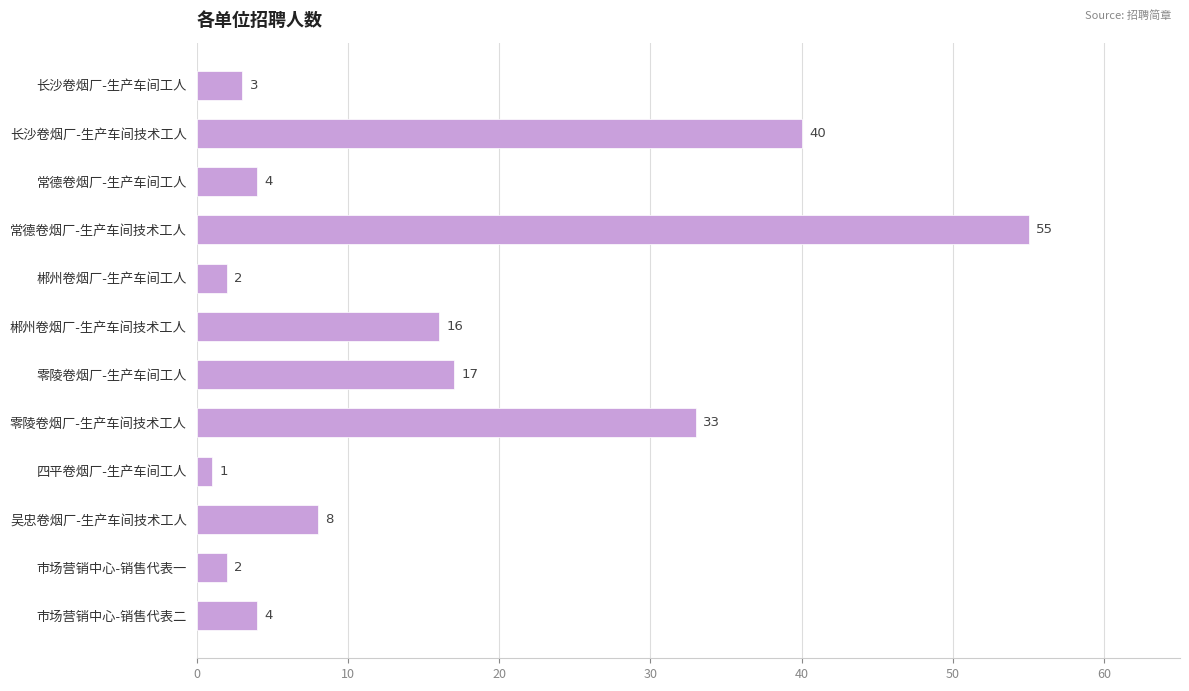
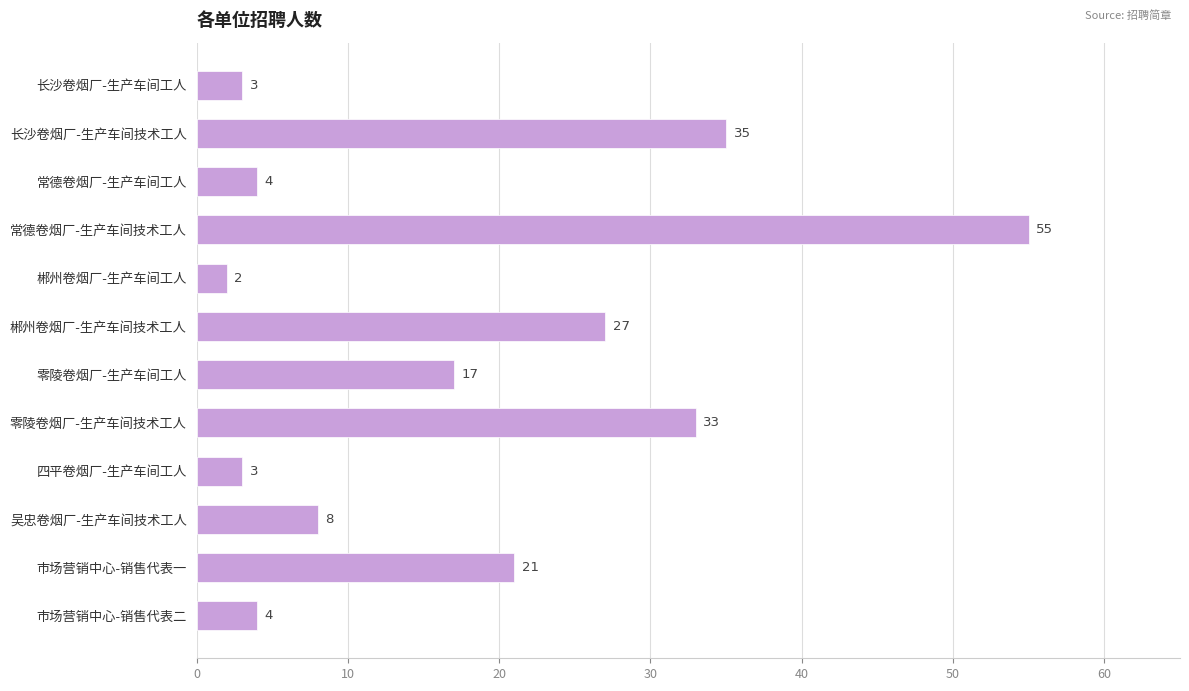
长沙卷烟厂-生产车间技术工人: 40 -> 35
郴州卷烟厂-生产车间技术工人: 16 -> 27
四平卷烟厂-生产车间工人: 1 -> 3
市场营销中心-销售代表一: 2 -> 21
